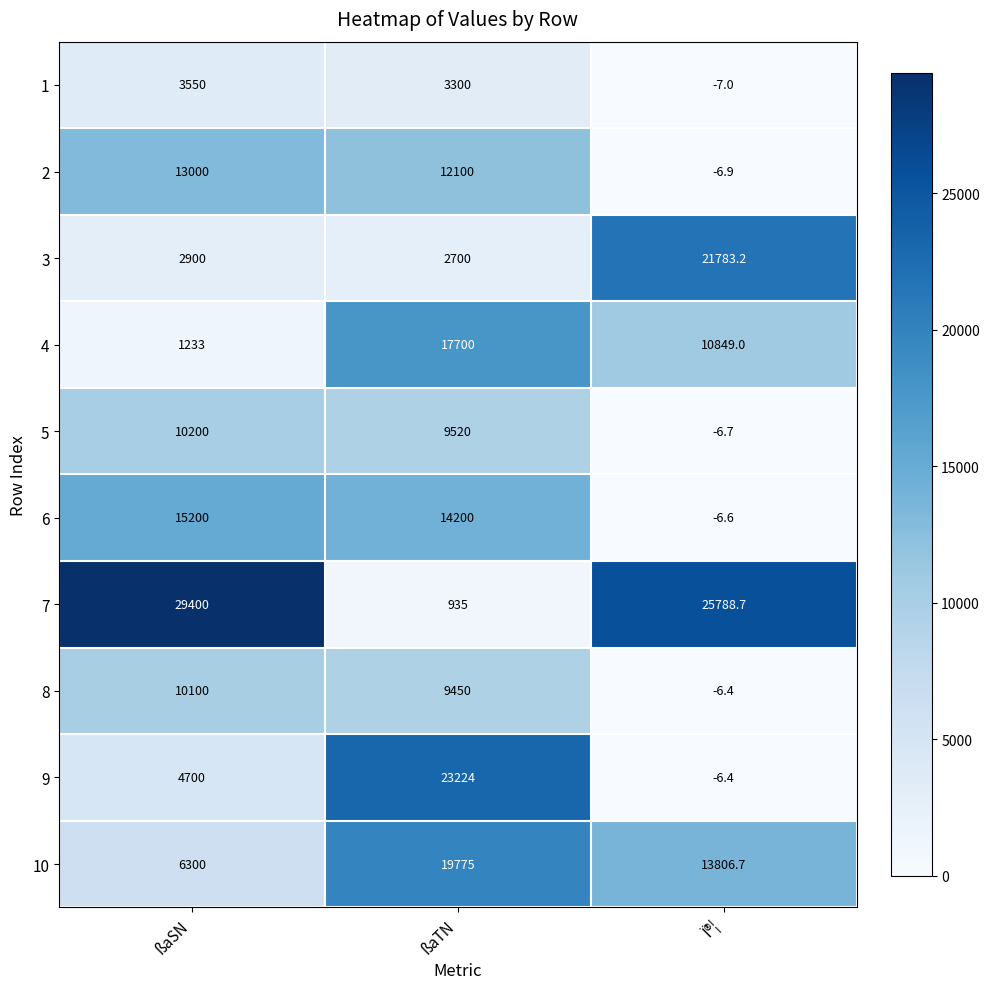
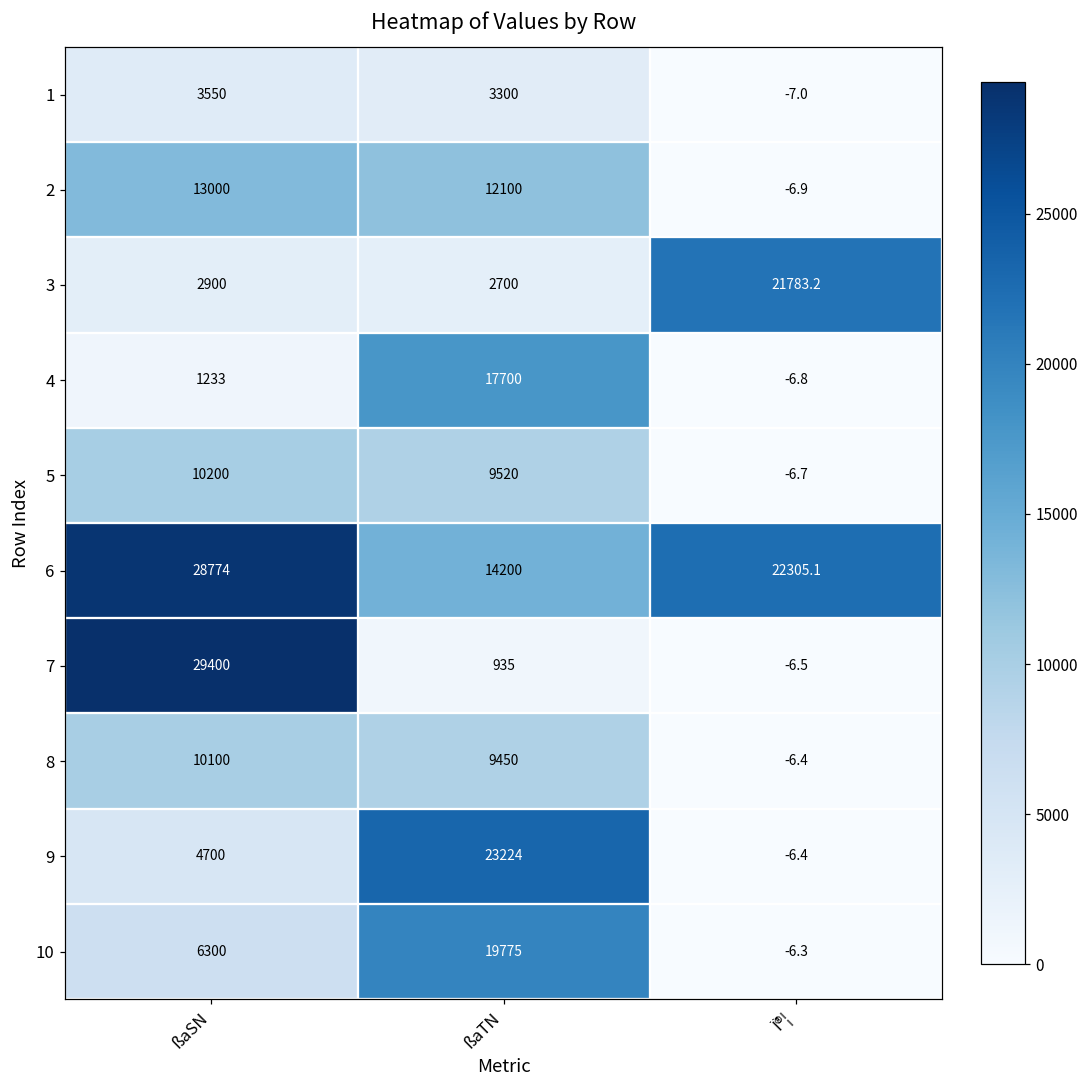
4, Ï®¦: 10849.0 -> -6.8
6, ßaSN: 15200 -> 28774
6, Ï®¦: -6.6 -> 22305.1
7, Ï®¦: 25788.7 -> -6.5
10, Ï®¦: 13806.7 -> -6.3
